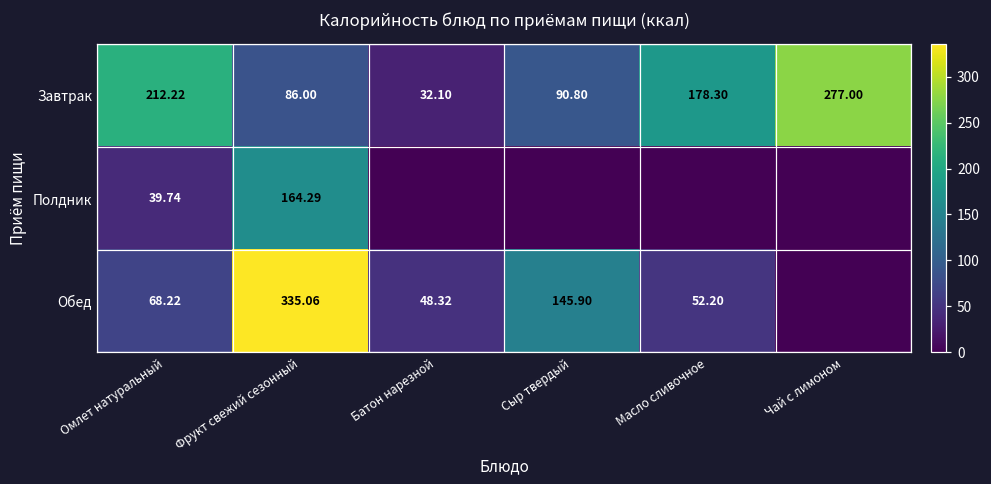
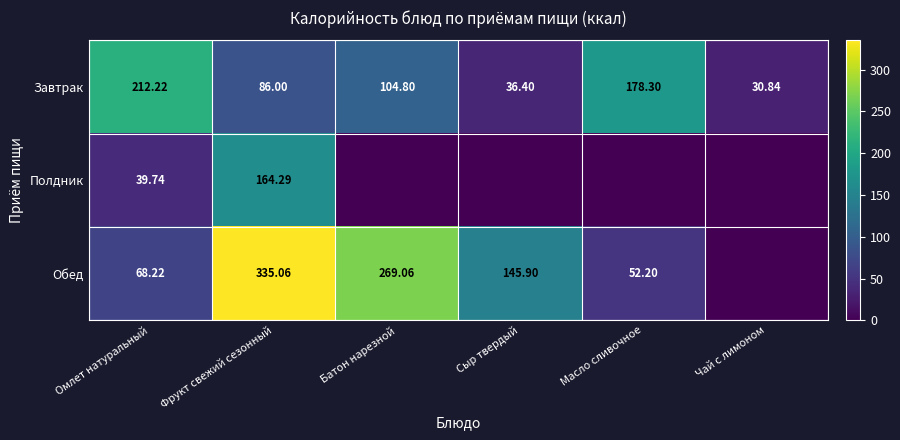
Завтрак, Батон нарезной: 32.10 -> 104.80
Завтрак, Сыр твердый: 90.80 -> 36.40
Завтрак, Чай с лимоном: 277.00 -> 30.84
Обед, Батон нарезной: 48.32 -> 269.06
